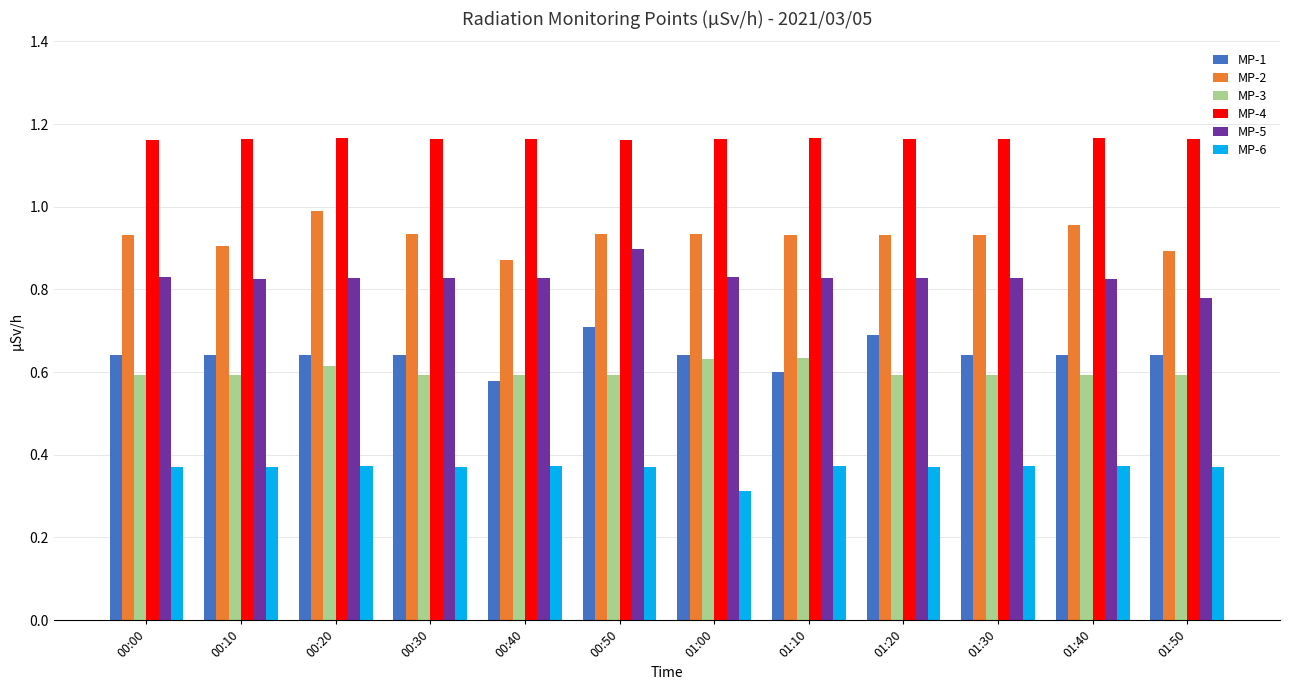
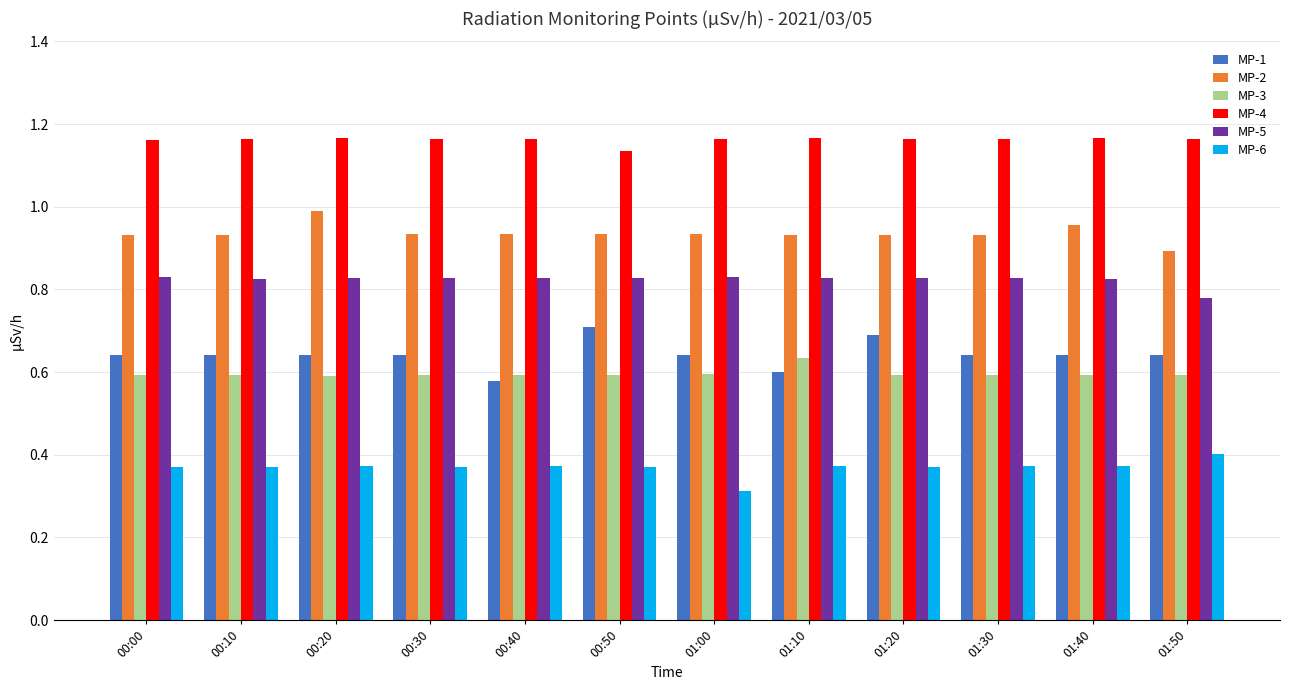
MP-2, 00:10: 0.91 -> 0.93
MP-3, 00:20: 0.61 -> 0.59
MP-2, 00:40: 0.87 -> 0.93
MP-4, 00:50: 1.16 -> 1.14
MP-5, 00:50: 0.90 -> 0.83
MP-3, 01:00: 0.63 -> 0.60
MP-6, 01:50: 0.37 -> 0.40
